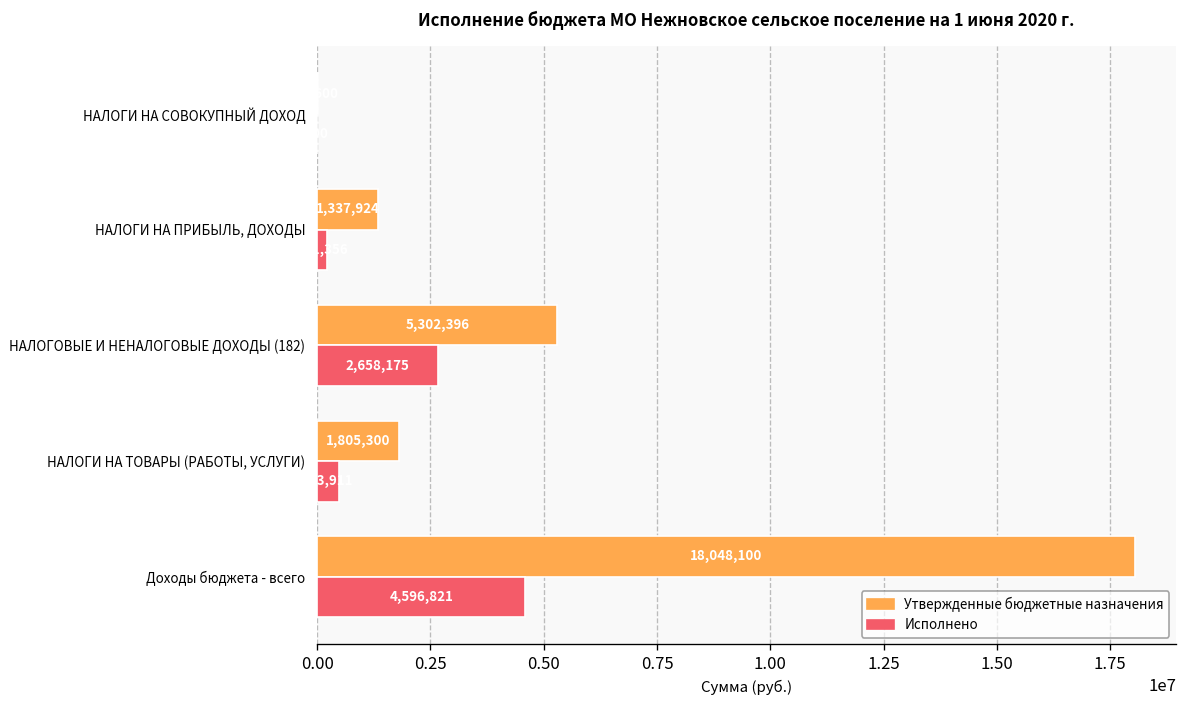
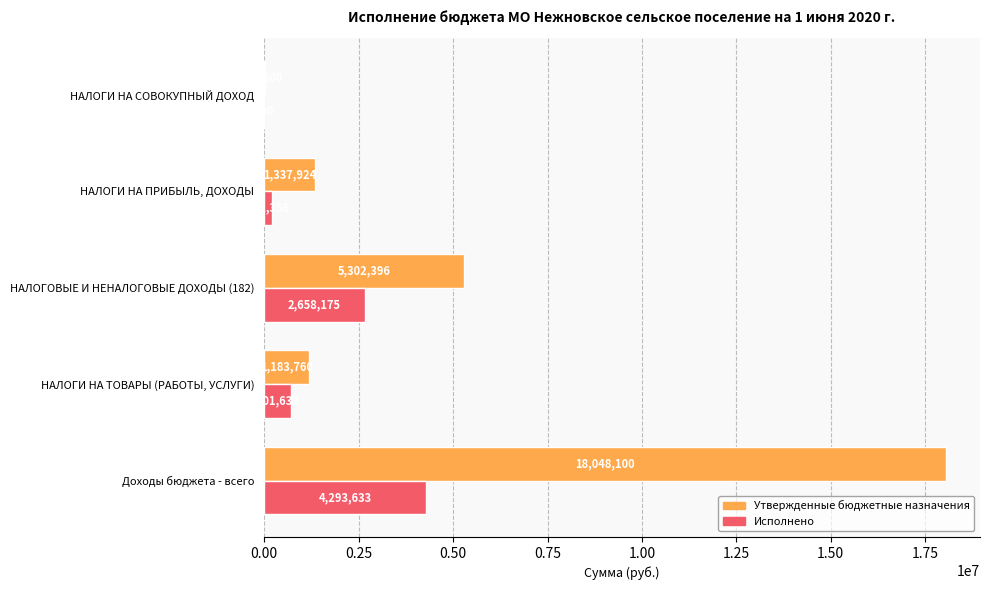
Утвержденные бюджетные назначения, НАЛОГИ НА ТОВАРЫ (РАБОТЫ, УСЛУГИ): 1,805,300 -> 1,183,760
Исполнено, НАЛОГИ НА ТОВАРЫ (РАБОТЫ, УСЛУГИ): 500000 -> 700000
Исполнено, Доходы бюджета - всего: 4,596,821 -> 4,293,633
